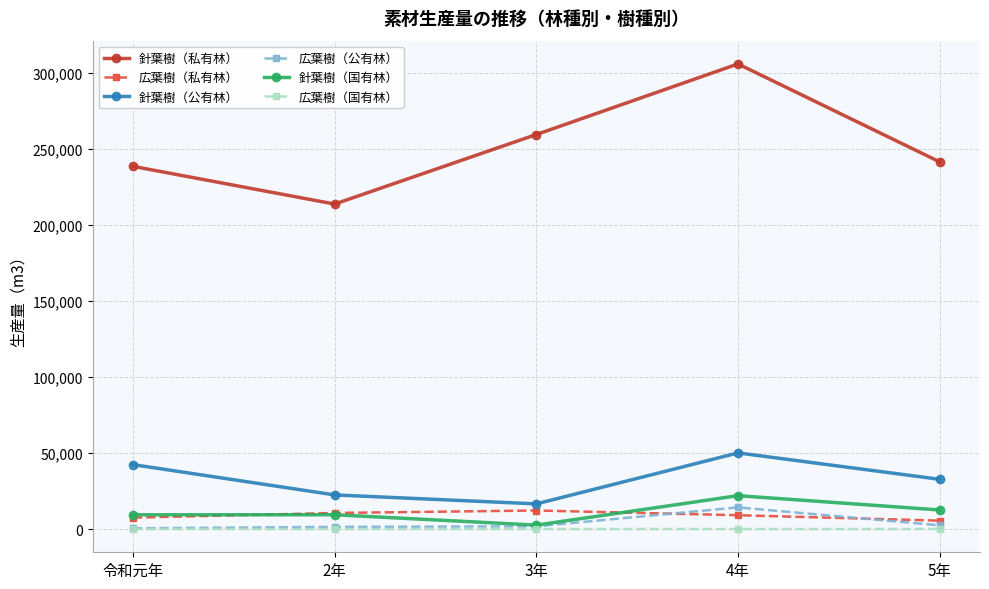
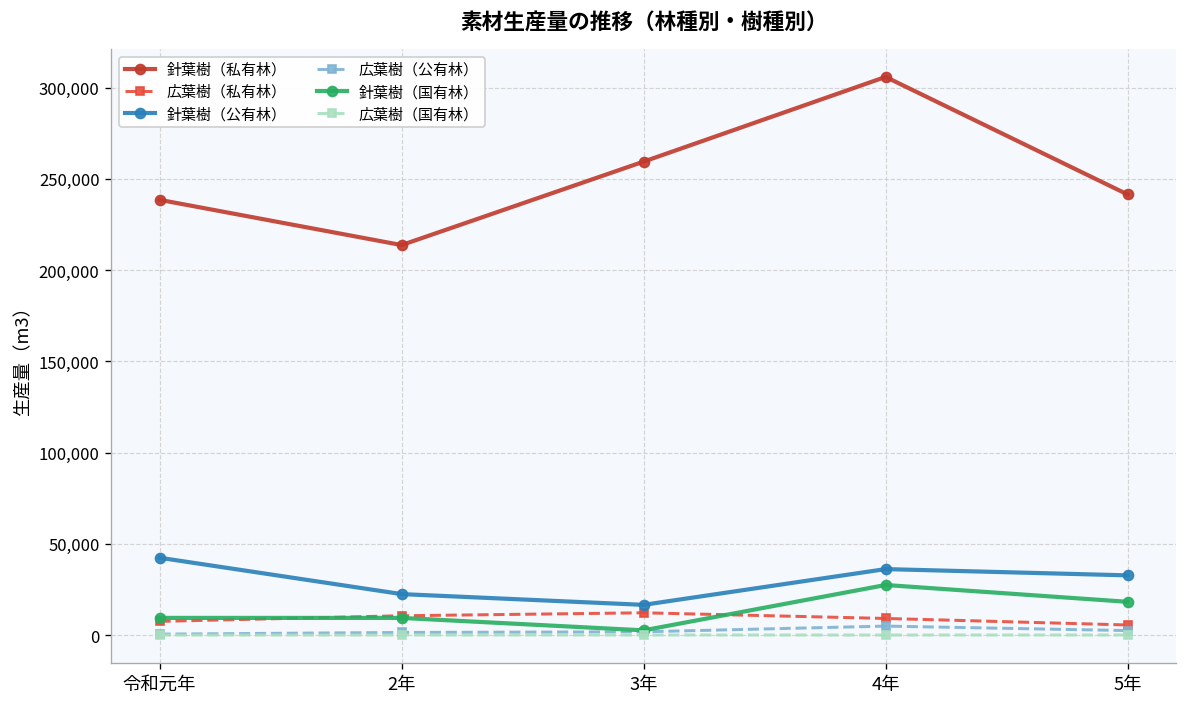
針葉樹（公有林）, 4年: 50,000 -> 36,000
広葉樹（公有林）, 4年: 14,000 -> 5,000
針葉樹（国有林）, 4年: 22,000 -> 27,000
針葉樹（国有林）, 5年: 13,000 -> 18,000
